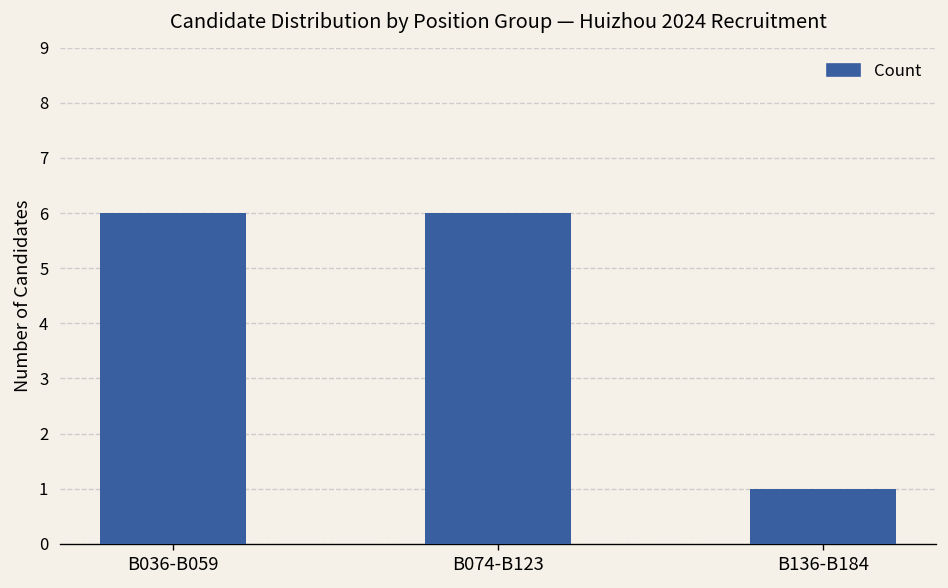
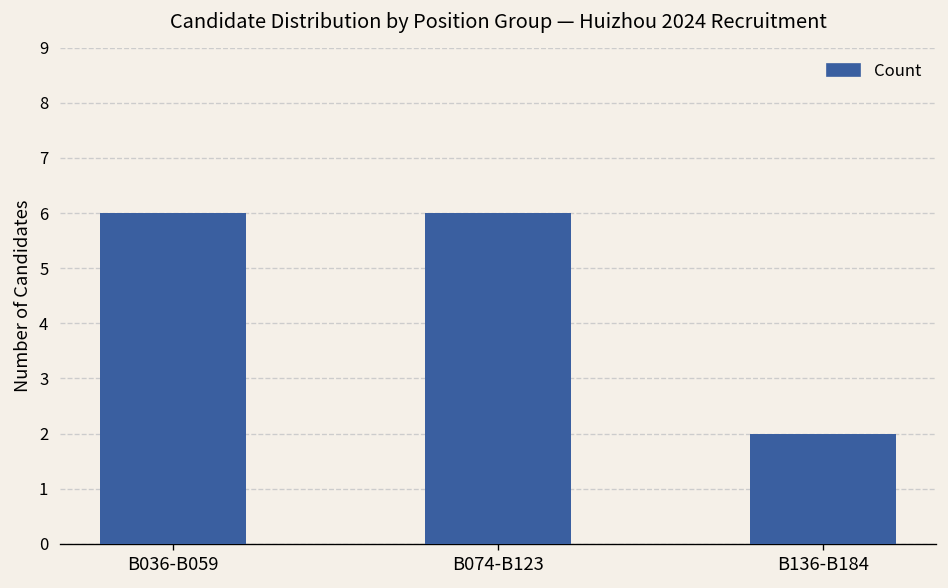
B136-B184: 1 -> 2
